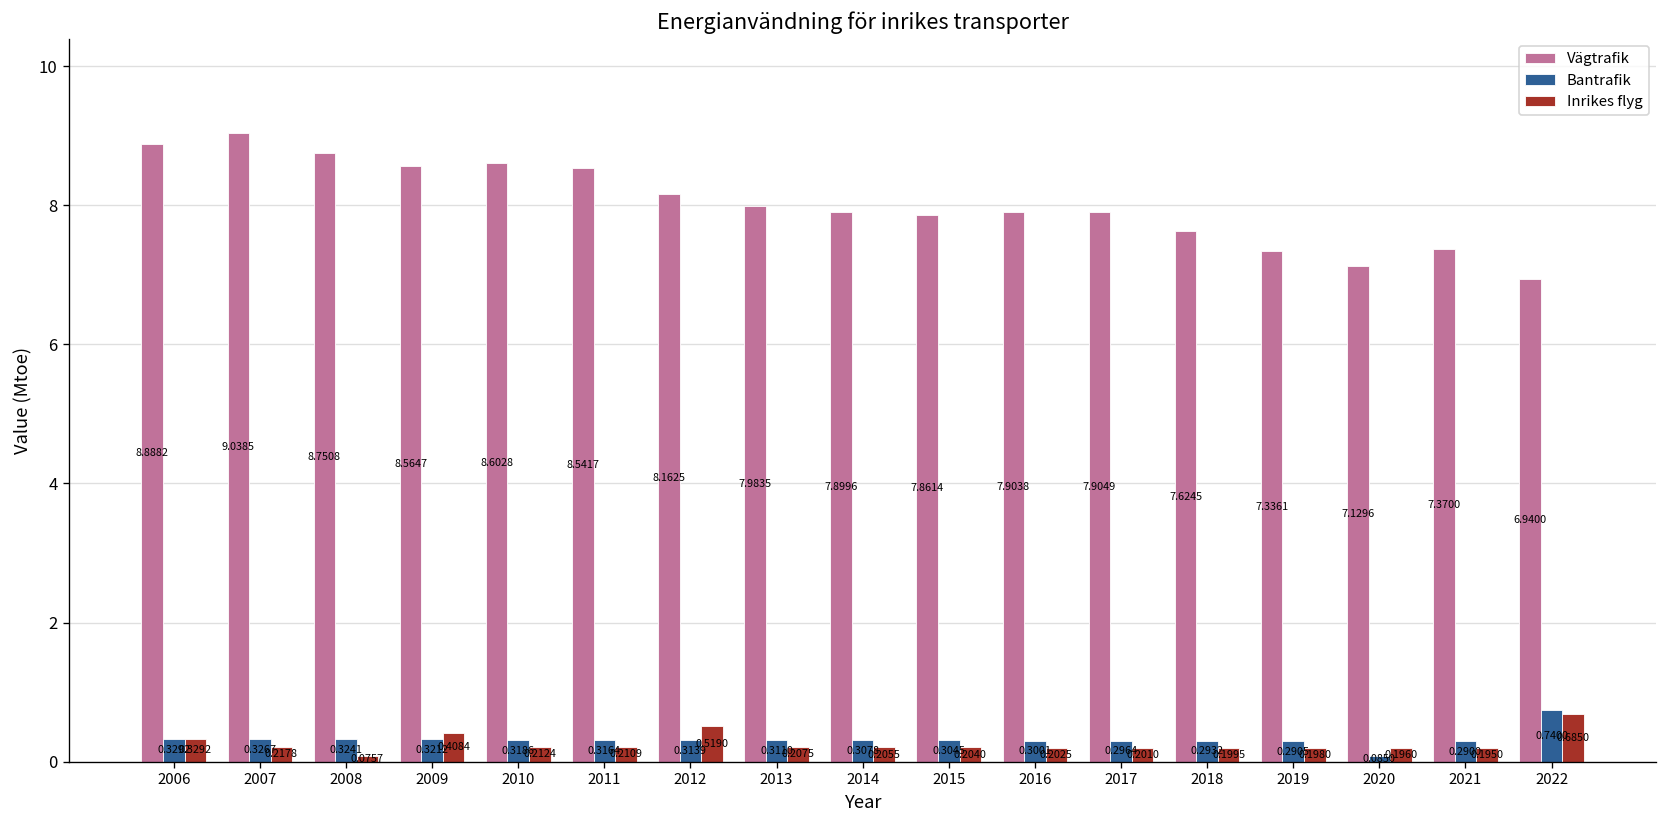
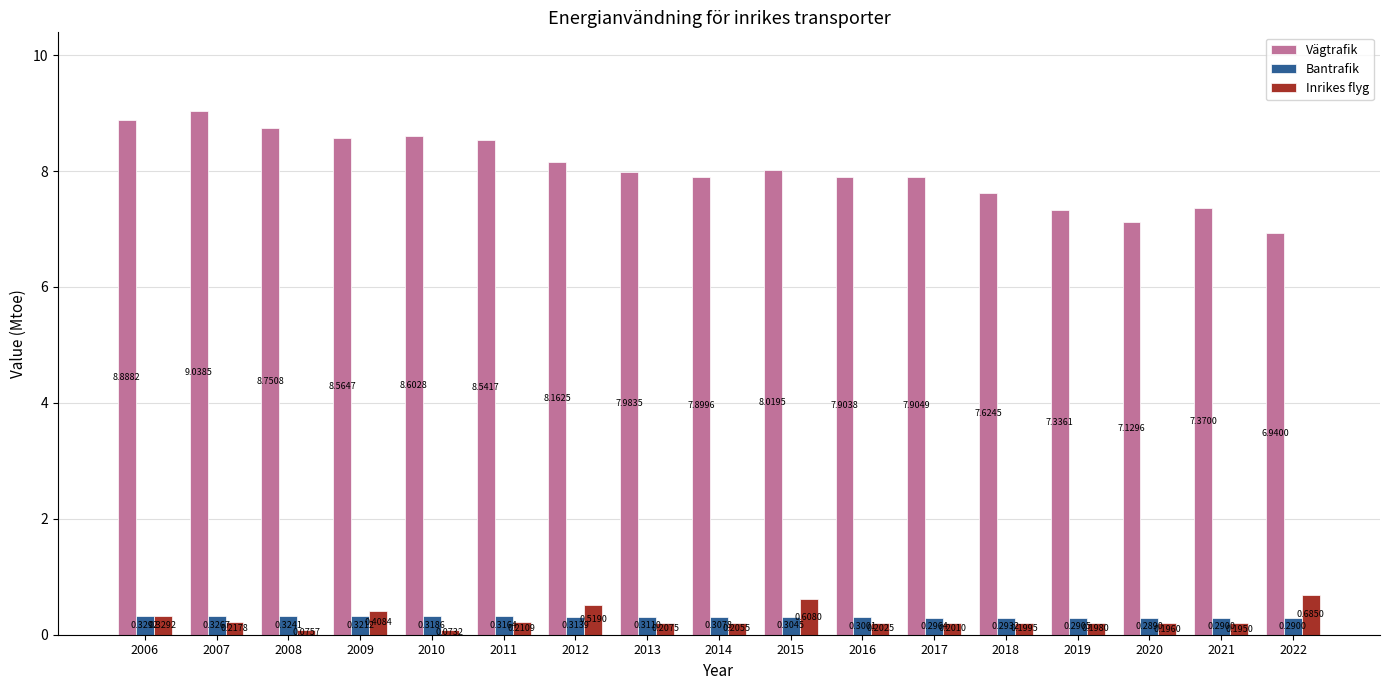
Inrikes flyg, 2010: 0.2124 -> 0.0732
Vägtrafik, 2015: 7.8614 -> 8.0195
Inrikes flyg, 2015: 0.2040 -> 0.6080
Bantrafik, 2020: 0.0850 -> 0.2890
Bantrafik, 2022: 0.7400 -> 0.2900
